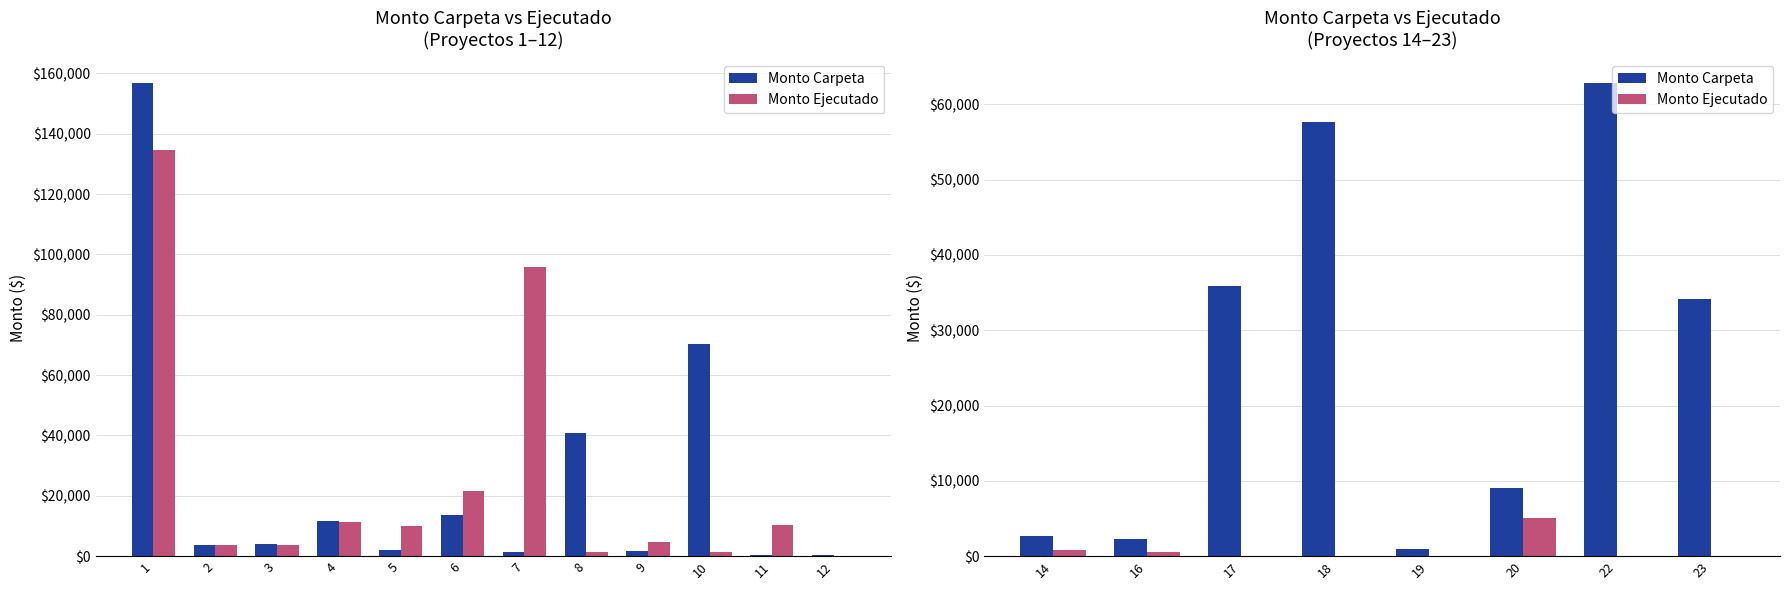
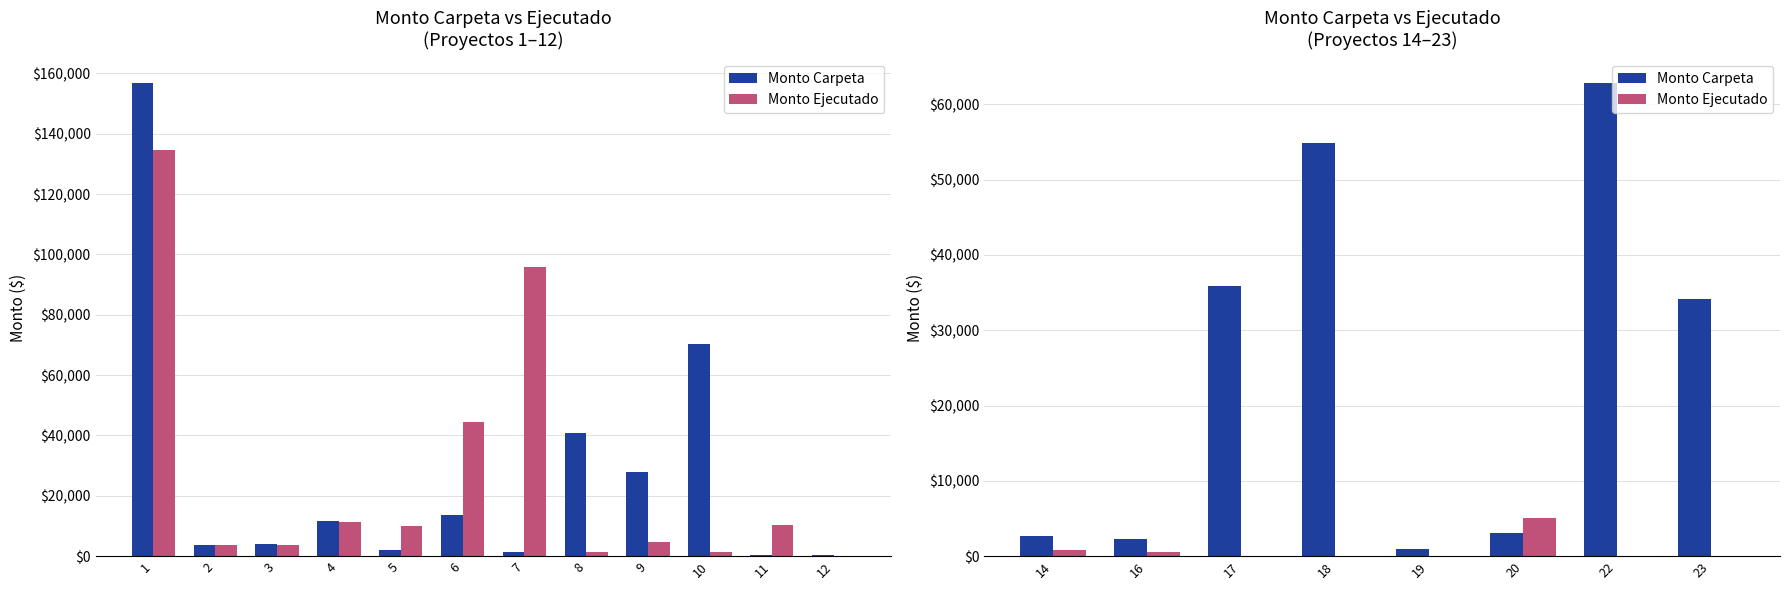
Monto Carpeta vs Ejecutado (Proyectos 1–12), Monto Ejecutado, 6: $22,000 -> $44,000
Monto Carpeta vs Ejecutado (Proyectos 1–12), Monto Carpeta, 9: $2,000 -> $28,000
Monto Carpeta vs Ejecutado (Proyectos 14–23), Monto Carpeta, 18: $58,000 -> $55,000
Monto Carpeta vs Ejecutado (Proyectos 14–23), Monto Carpeta, 20: $9,000 -> $3,000
